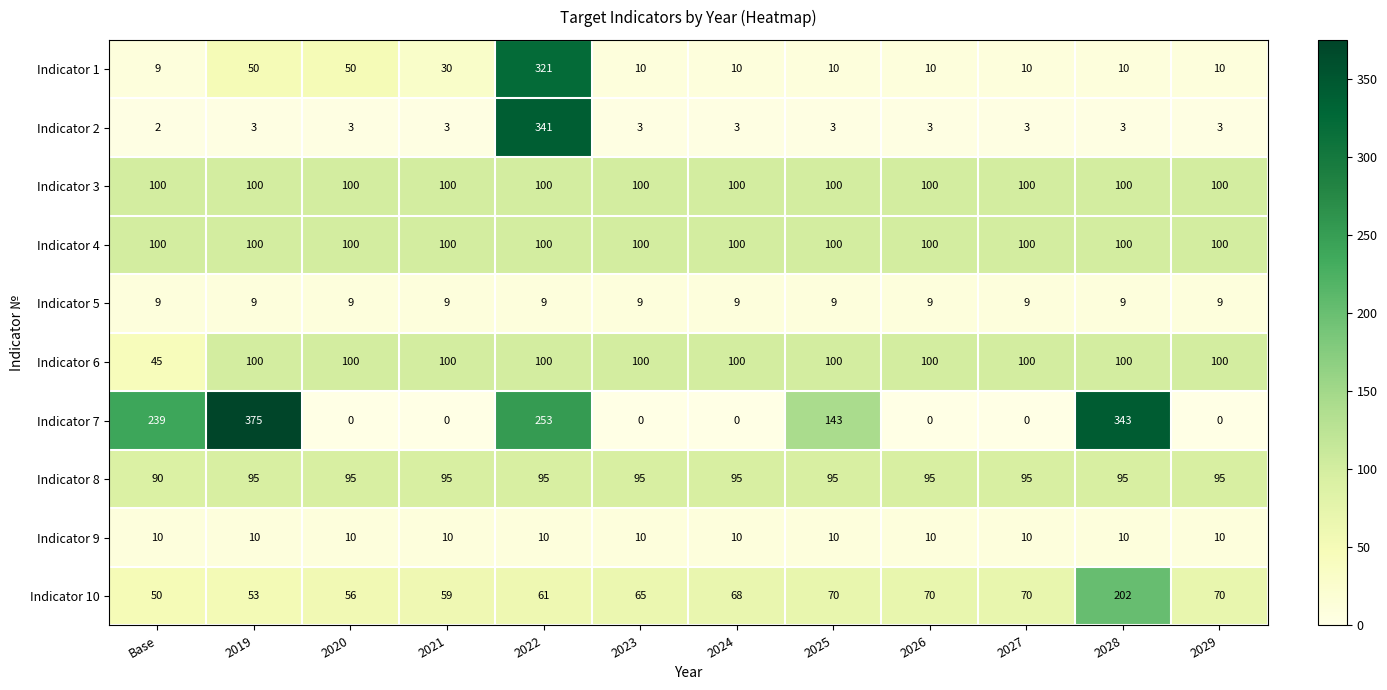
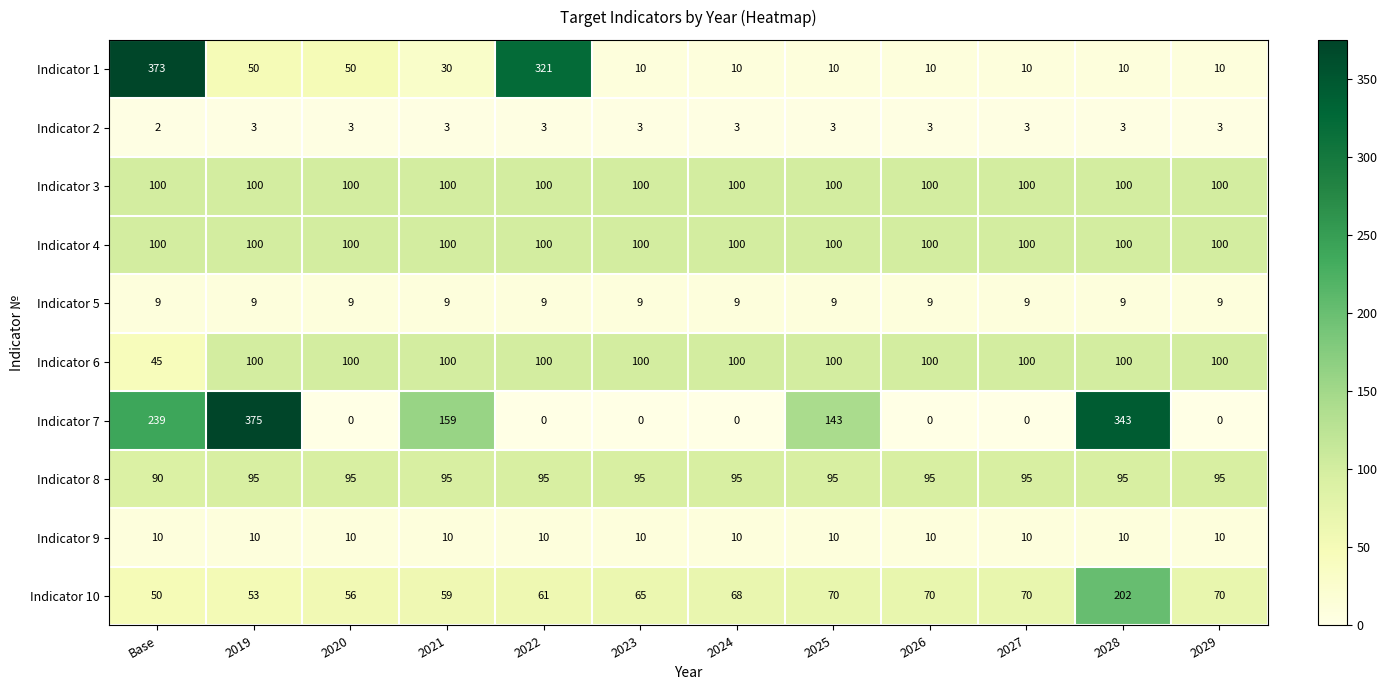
Indicator 1, Base: 9 -> 373
Indicator 2, 2022: 341 -> 3
Indicator 7, 2021: 0 -> 159
Indicator 7, 2022: 253 -> 0
